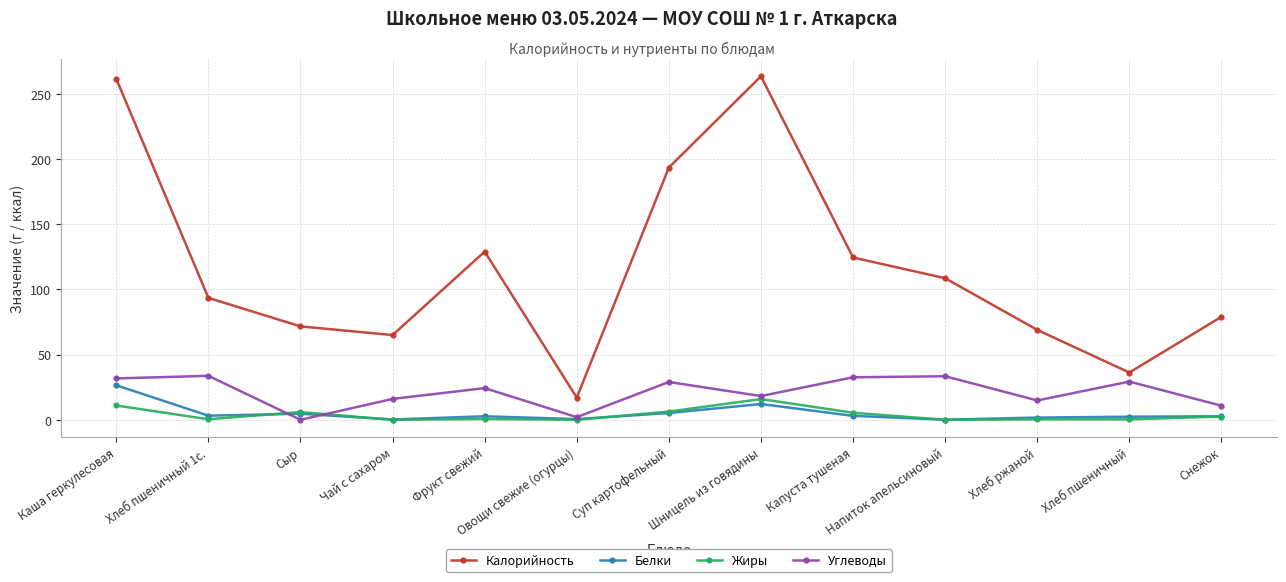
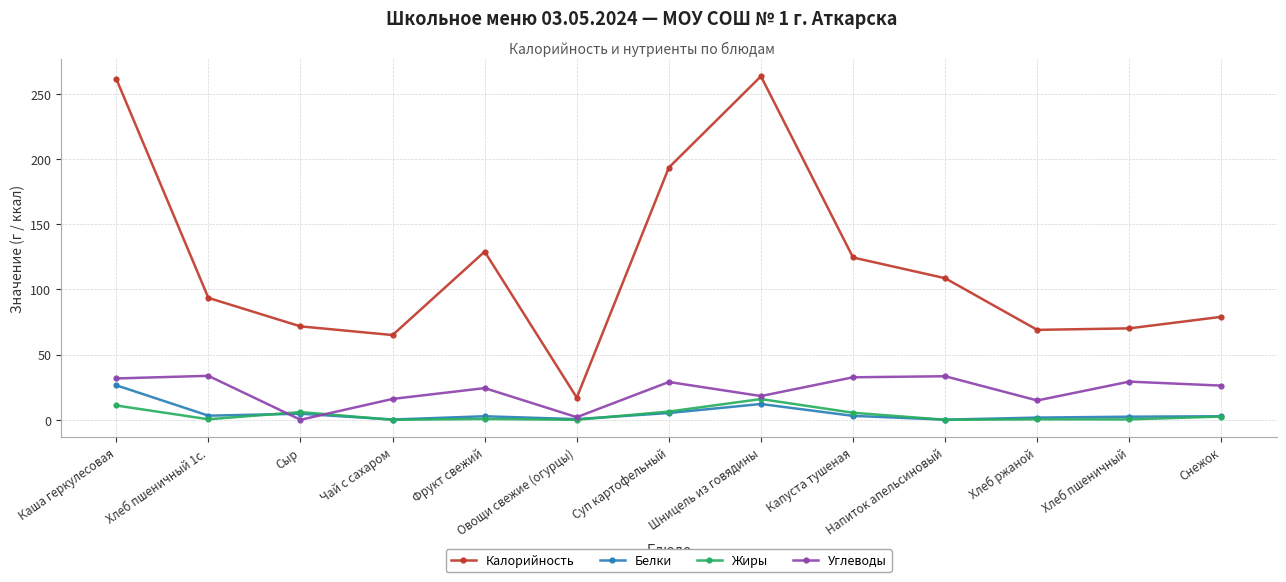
Калорийность, Хлеб пшеничный: 36 -> 70
Углеводы, Снежок: 11 -> 26
